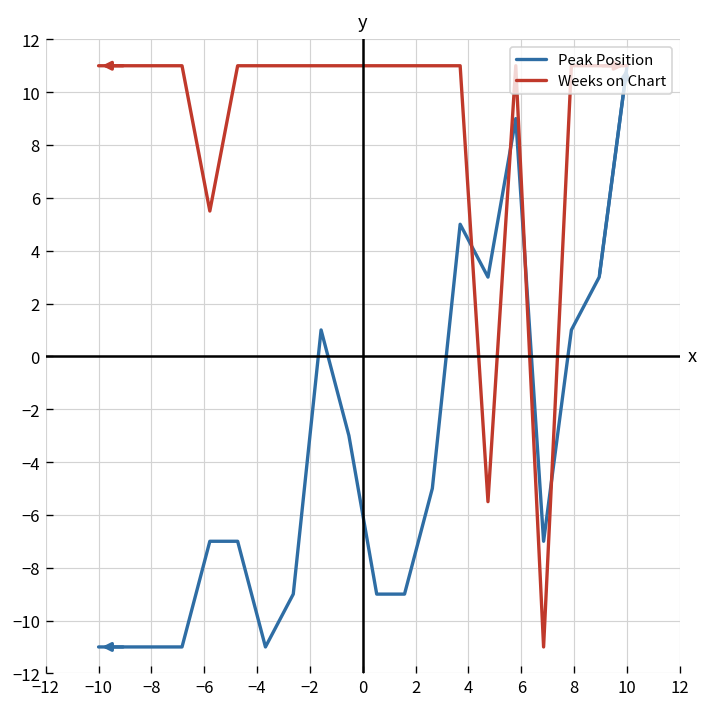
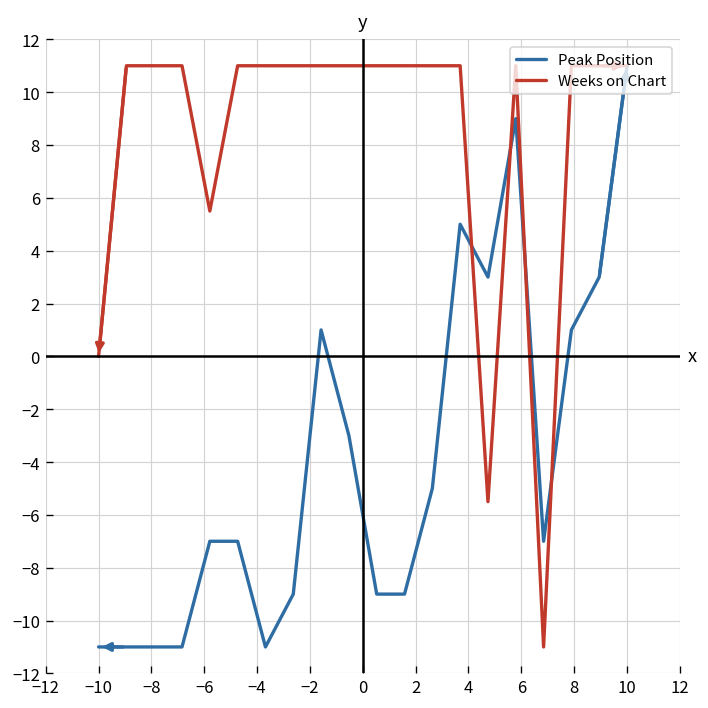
Weeks on Chart, −10: 11.0 -> 0.0
